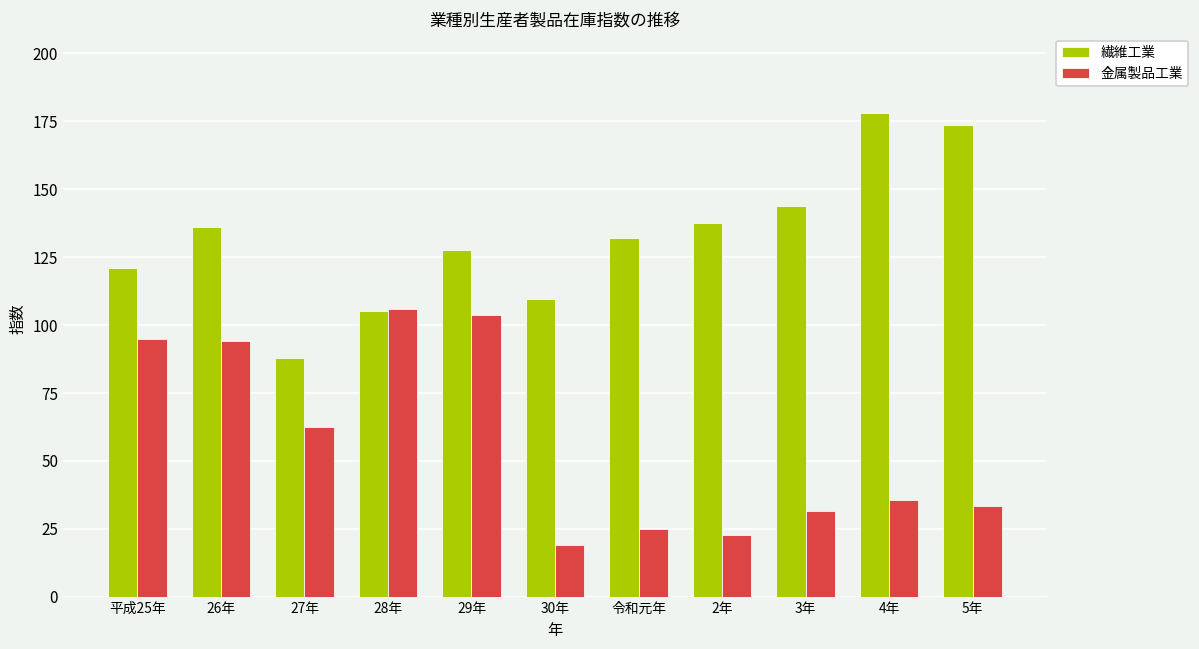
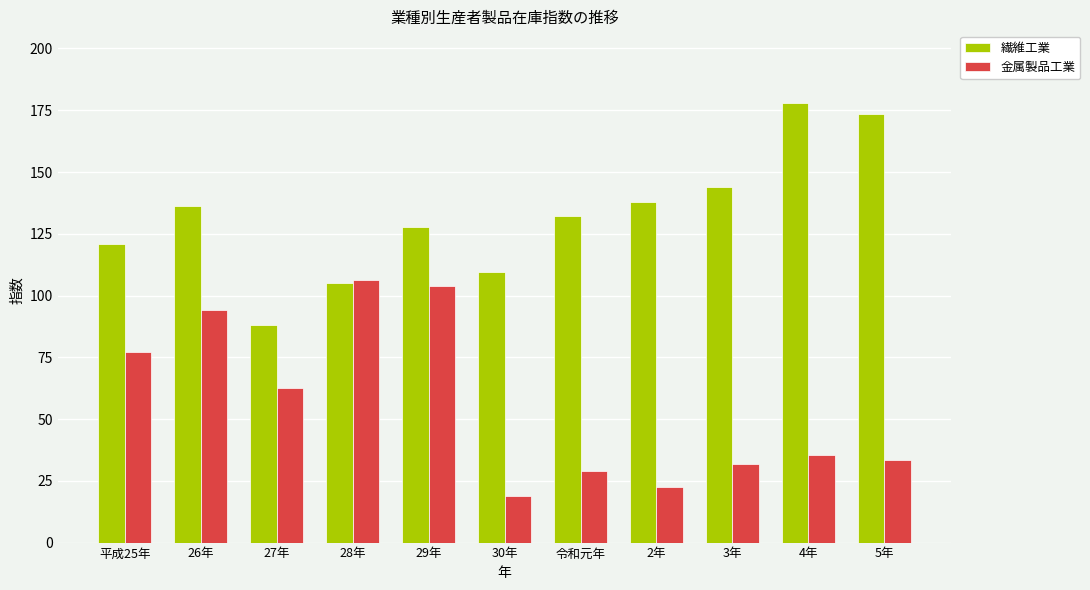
金属製品工業, 平成25年: 95 -> 77
金属製品工業, 令和元年: 25 -> 29
